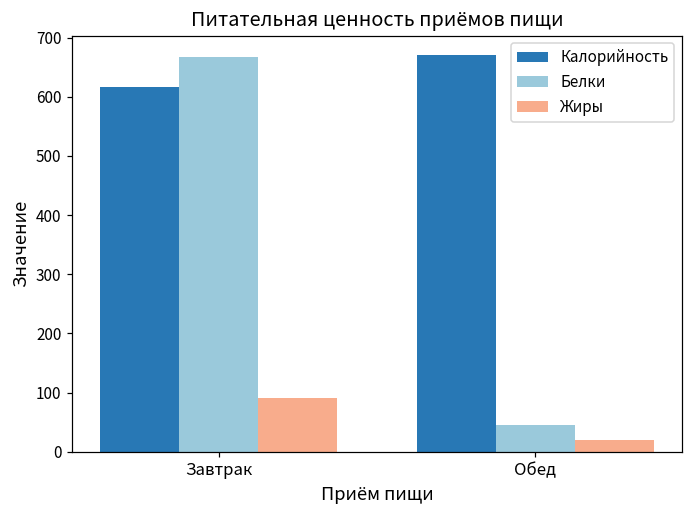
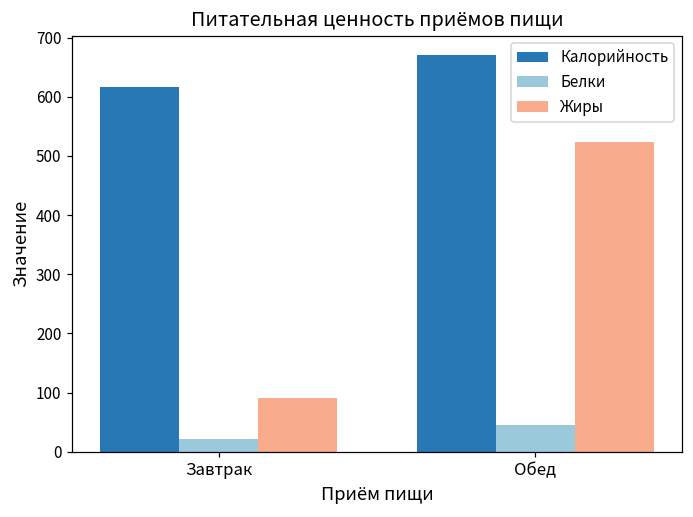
Белки, Завтрак: 670 -> 20
Жиры, Обед: 20 -> 520
